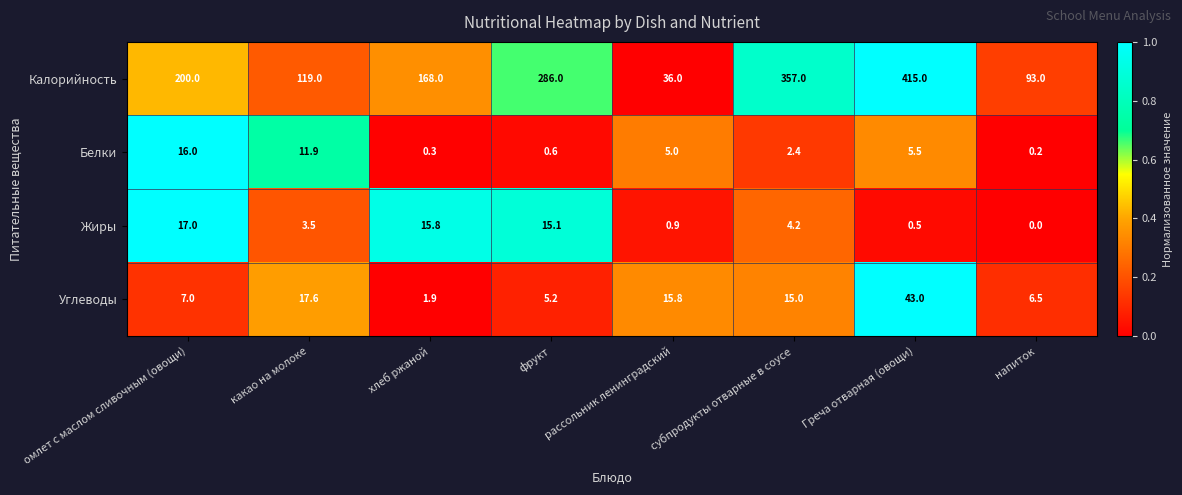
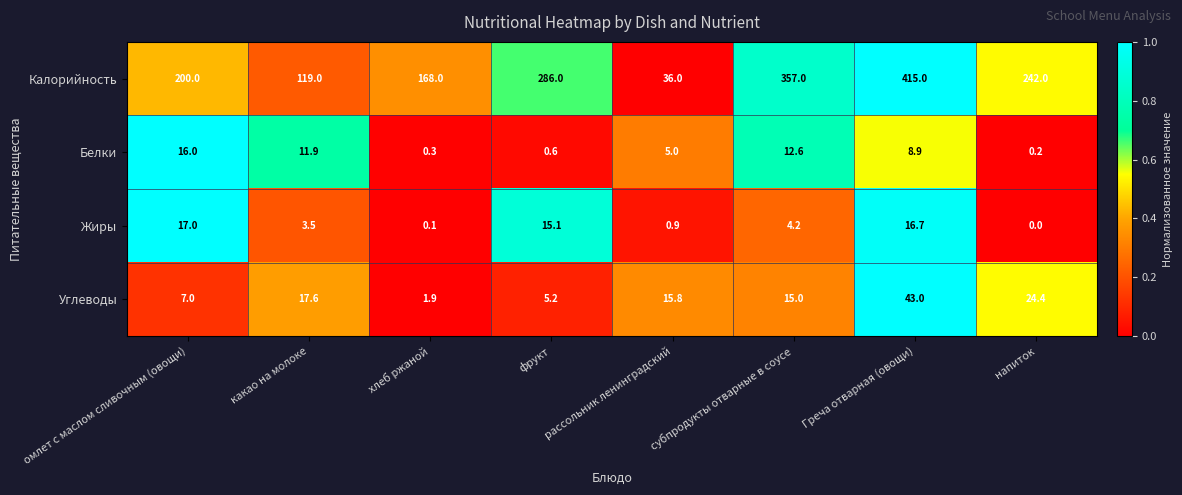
Калорийность, напиток: 93.0 -> 242.0
Белки, субпродукты отварные в соусе: 2.4 -> 12.6
Белки, Греча отварная (овощи): 5.5 -> 8.9
Жиры, хлеб ржаной: 15.8 -> 0.1
Жиры, Греча отварная (овощи): 0.5 -> 16.7
Углеводы, напиток: 6.5 -> 24.4
